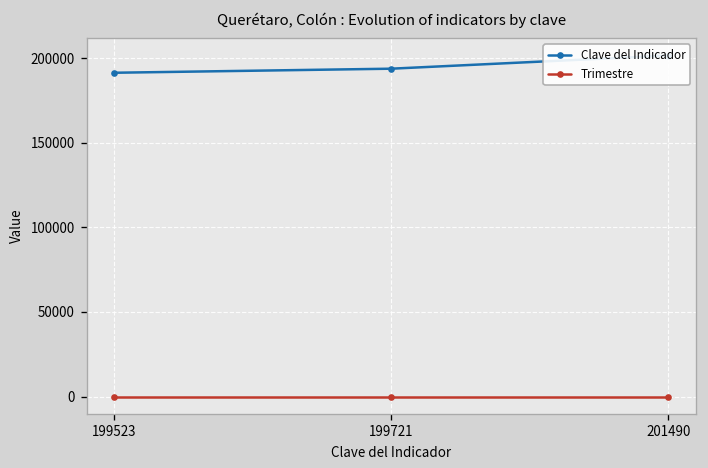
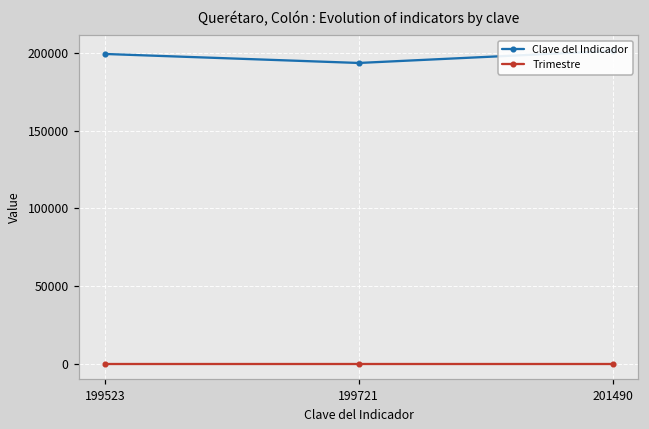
Clave del Indicador, 199523: 191000 -> 200000
